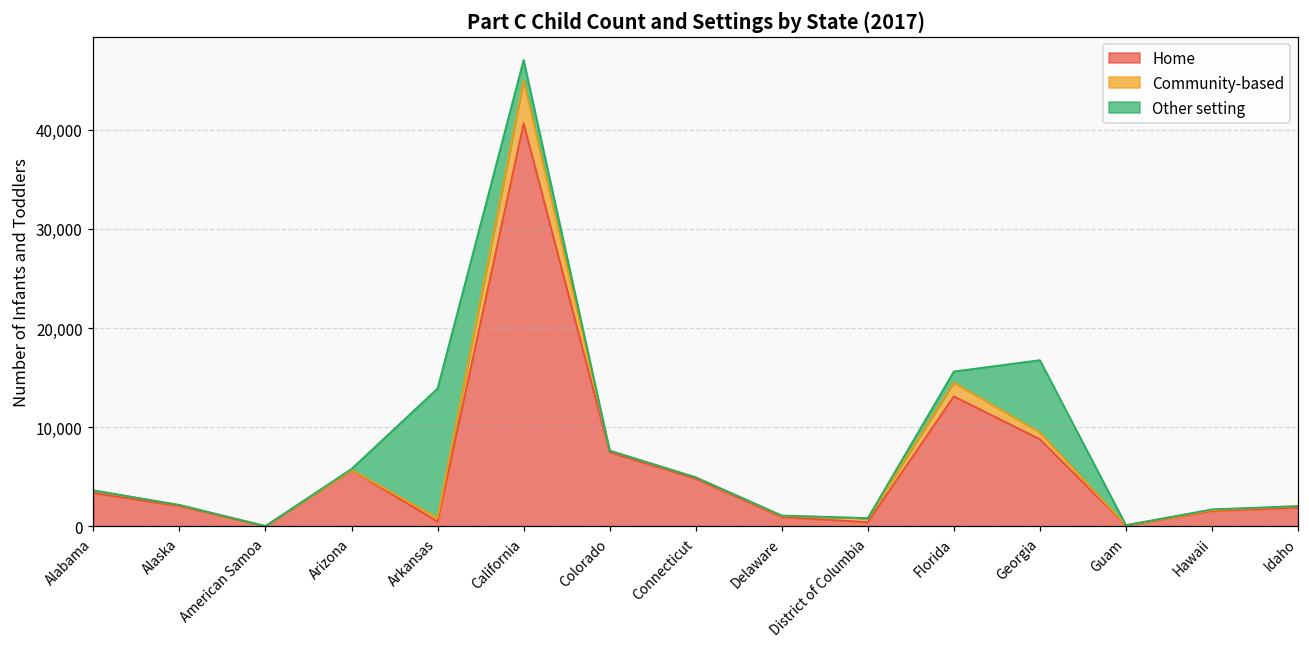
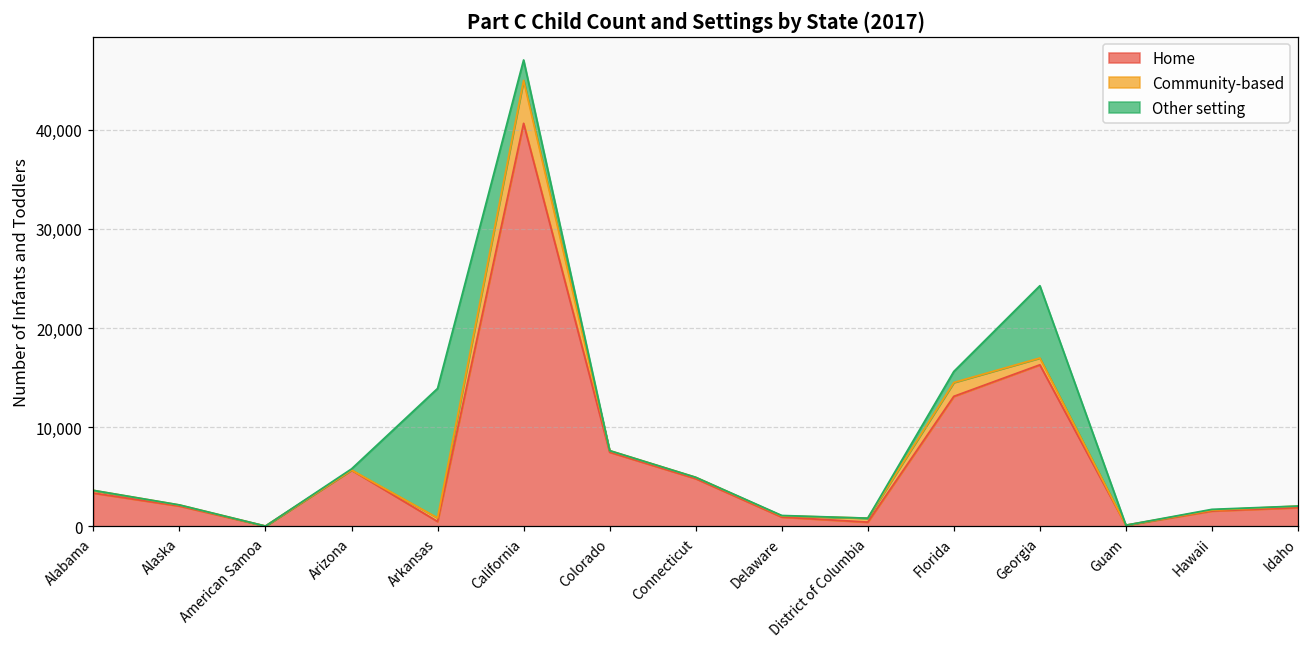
Home, Georgia: 9,000 -> 16,000
